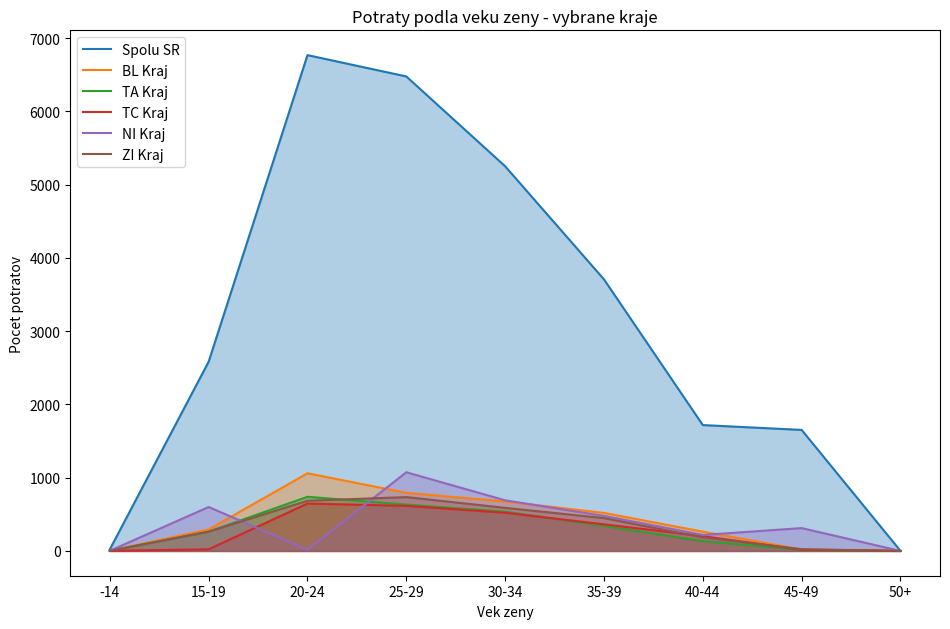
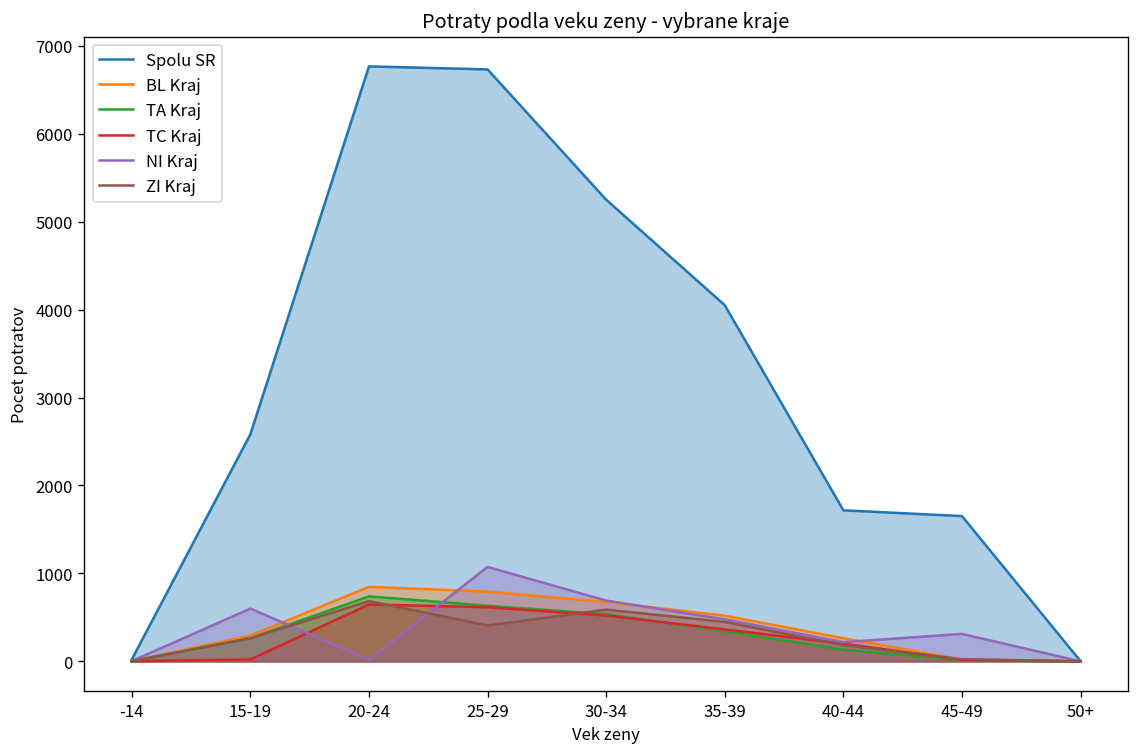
BL Kraj, 20-24: 1100 -> 800
Spolu SR, 25-29: 6500 -> 6700
ZI Kraj, 25-29: 700 -> 400
Spolu SR, 35-39: 3700 -> 4100
